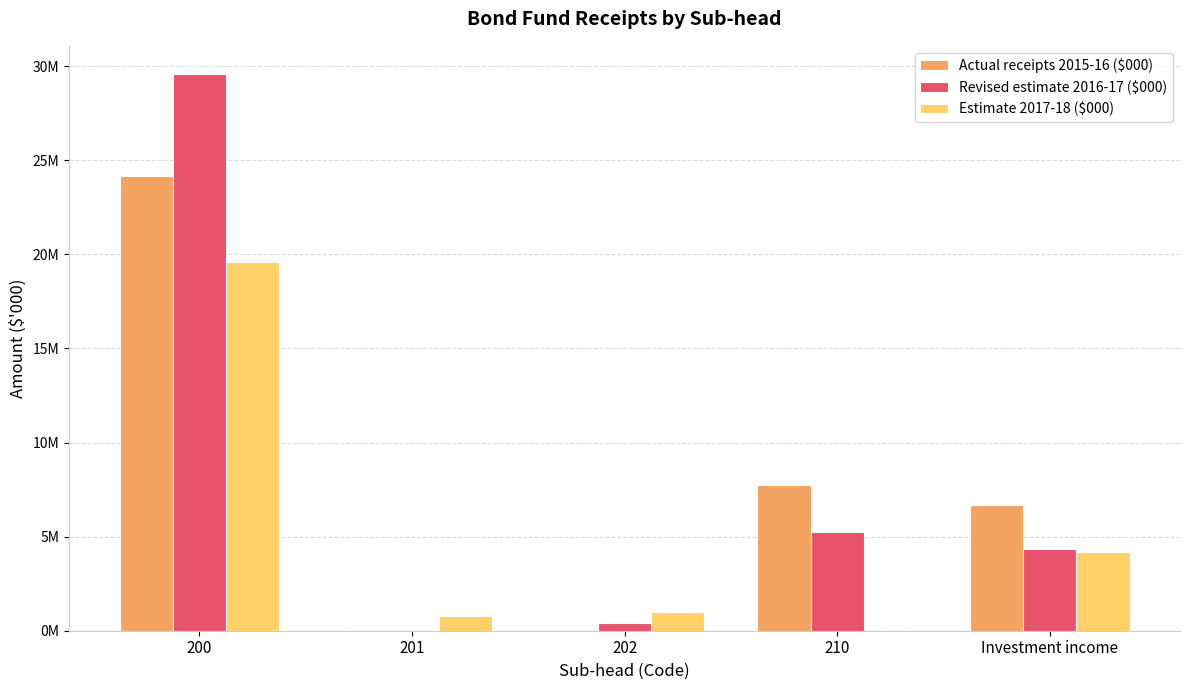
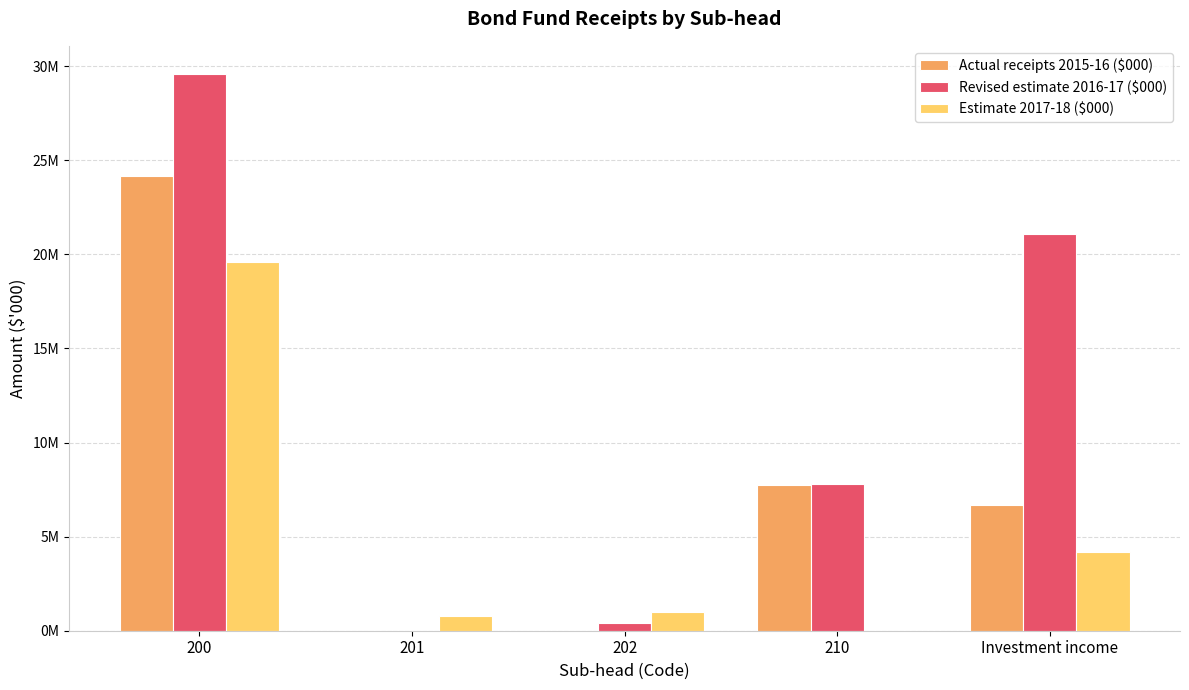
Revised estimate 2016-17 ($000), 210: 5200000 -> 7800000
Revised estimate 2016-17 ($000), Investment income: 4300000 -> 21100000
